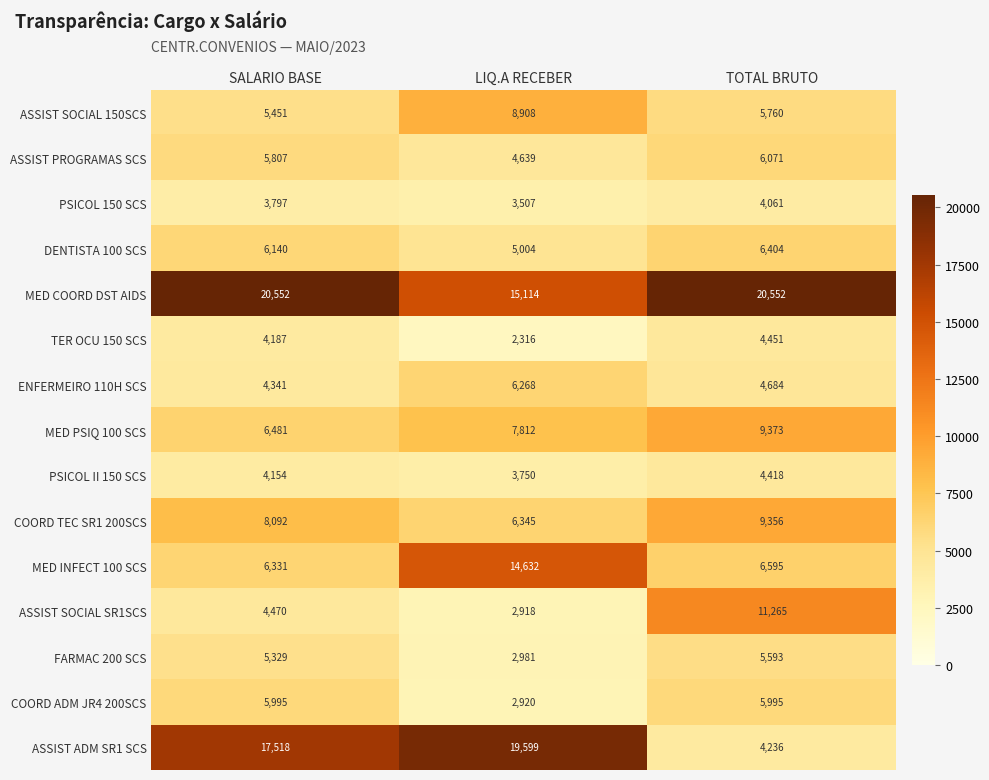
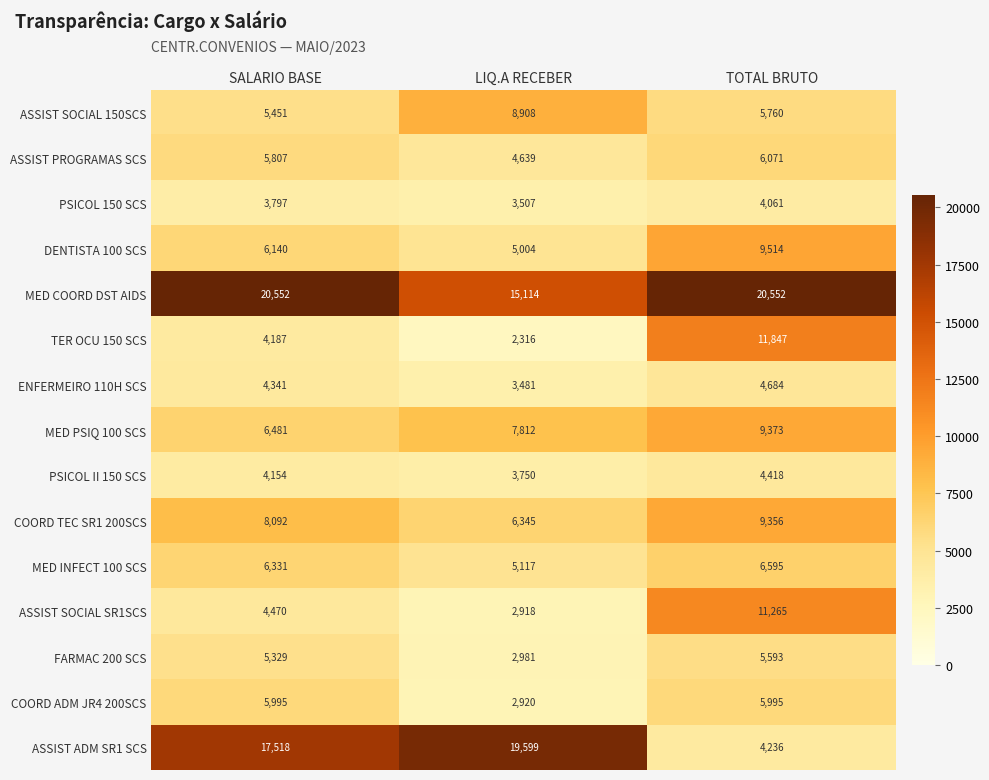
DENTISTA 100 SCS, TOTAL BRUTO: 6,404 -> 9,514
TER OCU 150 SCS, TOTAL BRUTO: 4,451 -> 11,847
ENFERMEIRO 110H SCS, LIQ.A RECEBER: 6,268 -> 3,481
MED INFECT 100 SCS, LIQ.A RECEBER: 14,632 -> 5,117
